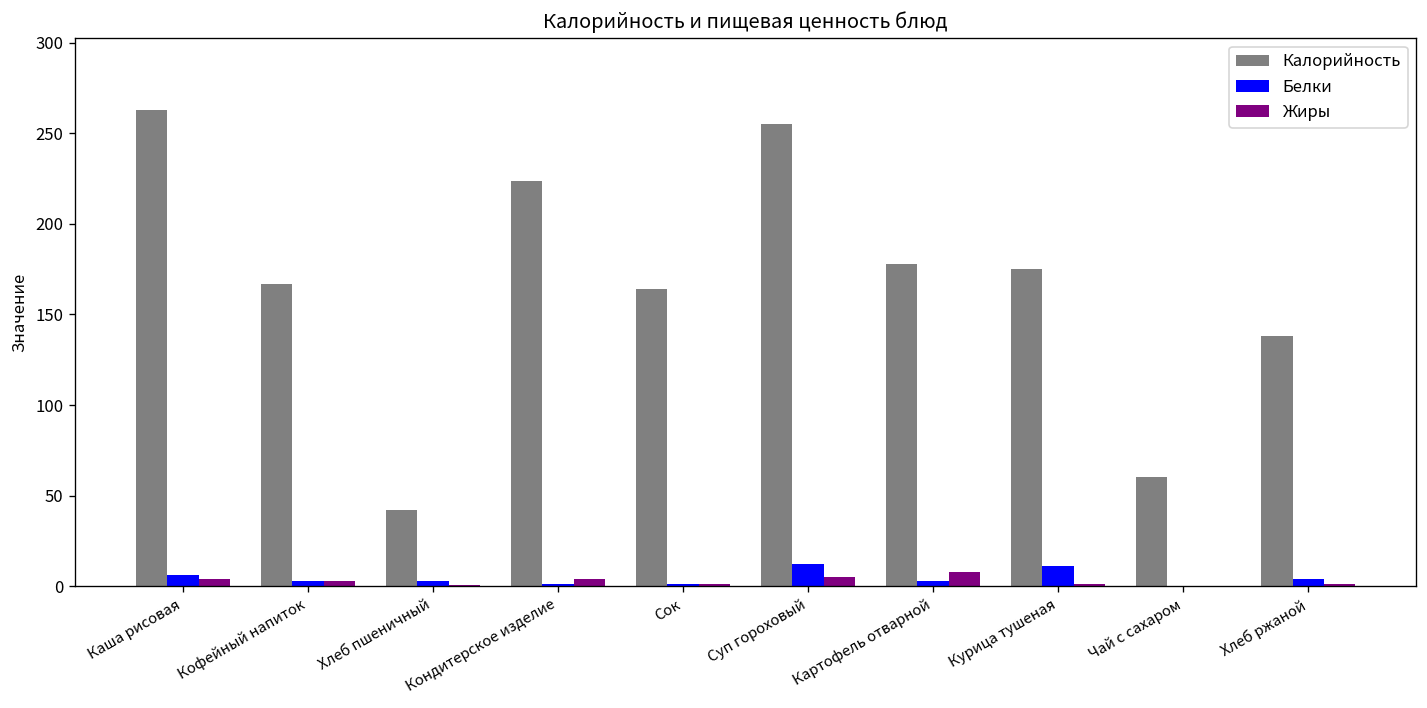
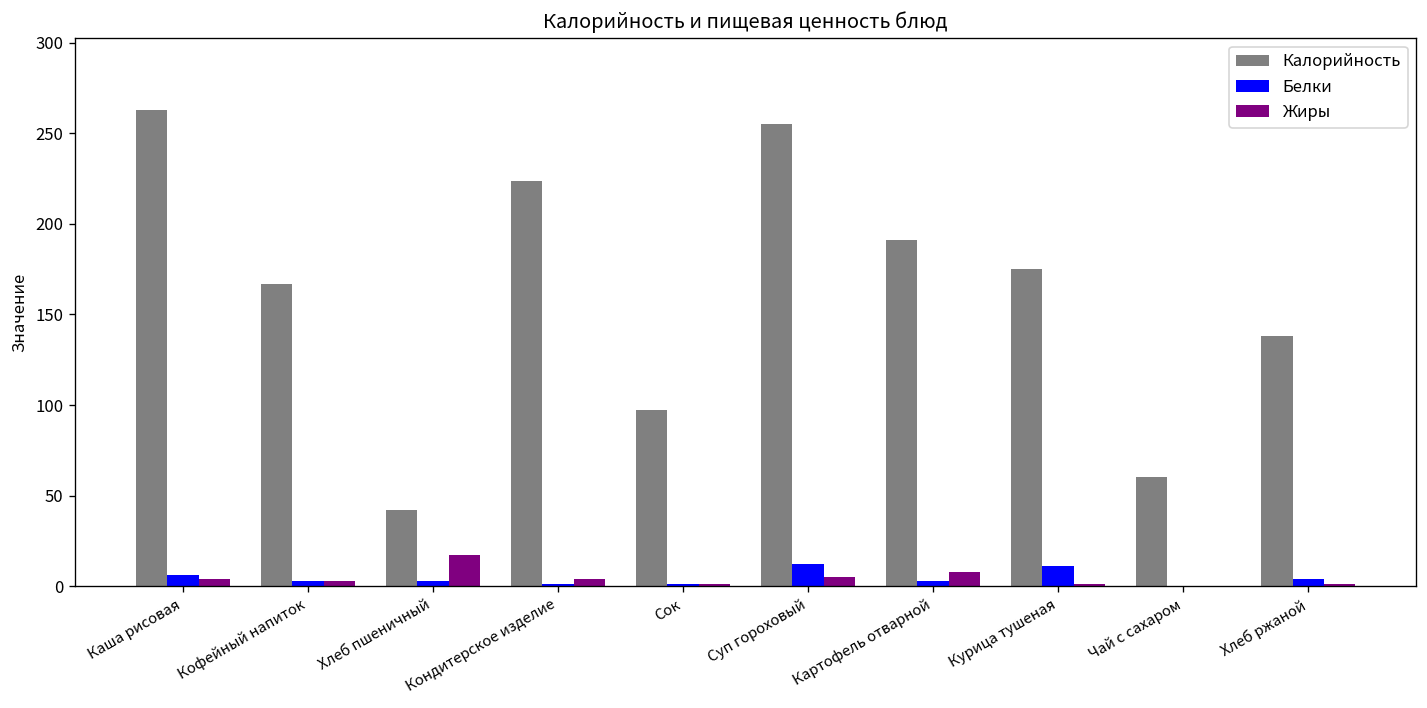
Жиры, Хлеб пшеничный: 0 -> 17
Калорийность, Сок: 164 -> 97
Калорийность, Картофель отварной: 178 -> 191
